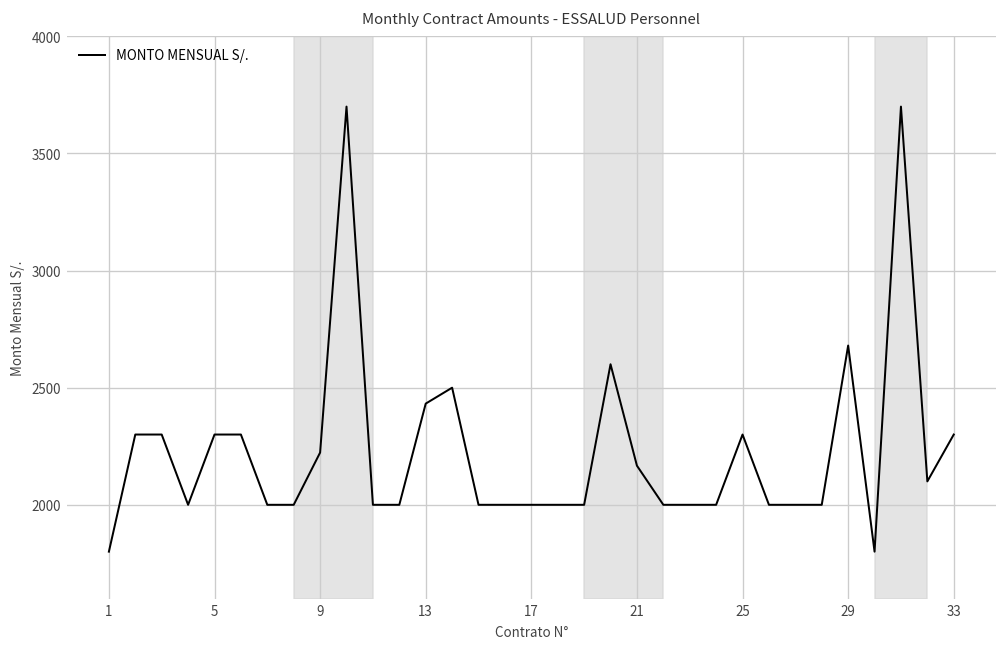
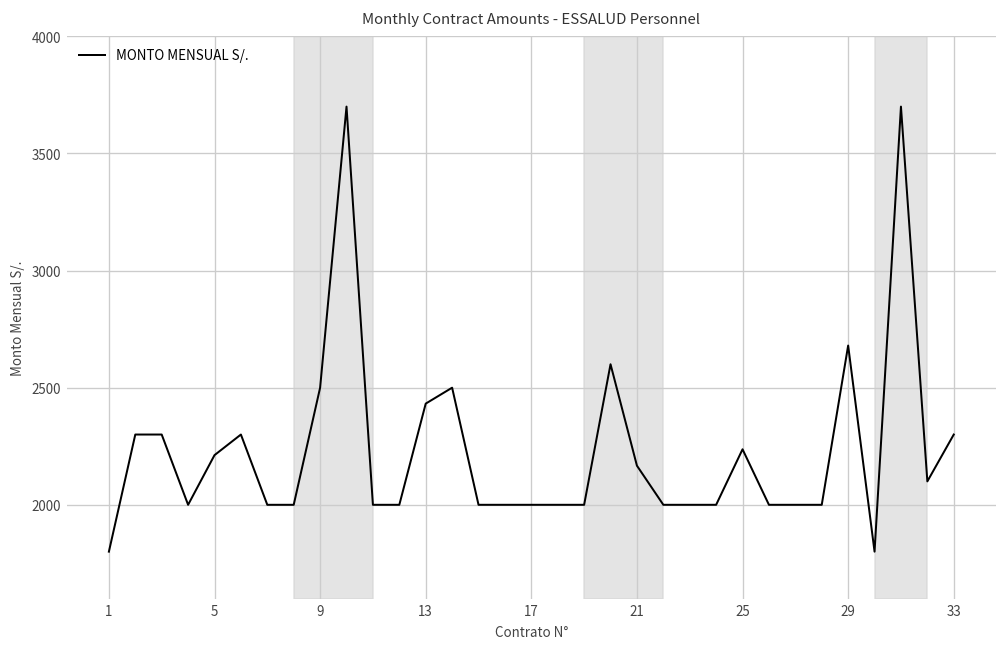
5: 2300 -> 2210
9: 2220 -> 2500
25: 2300 -> 2240
